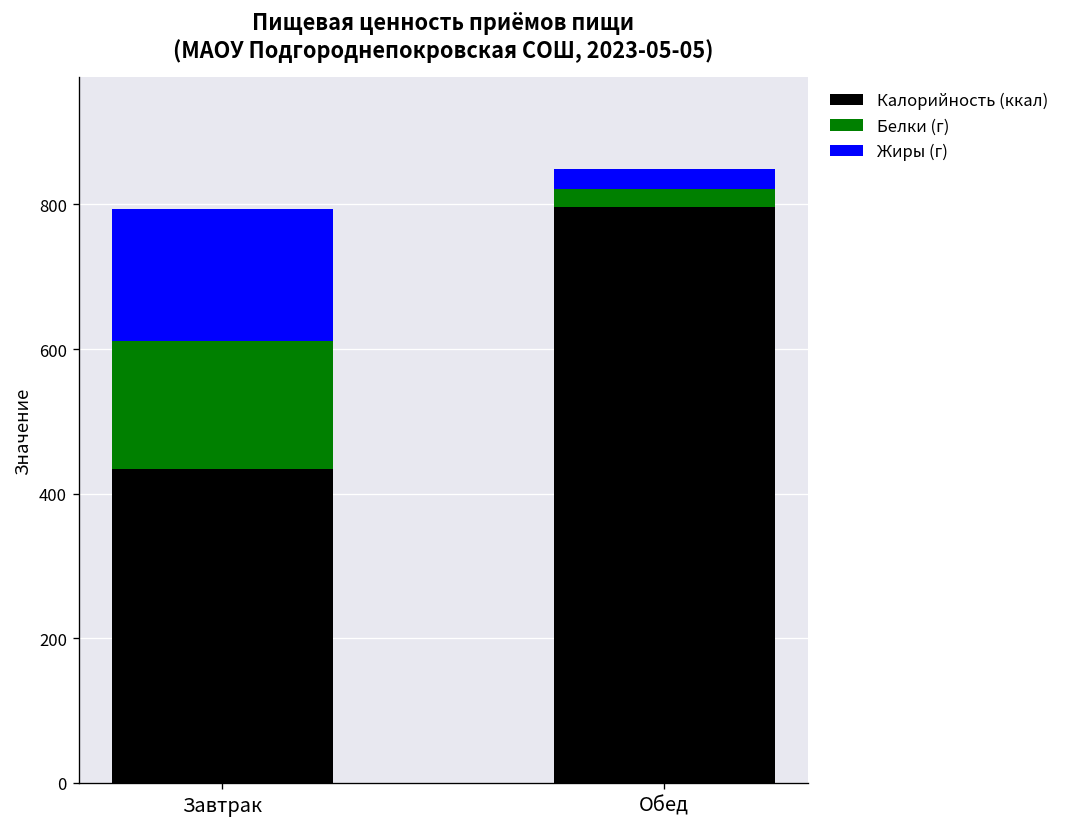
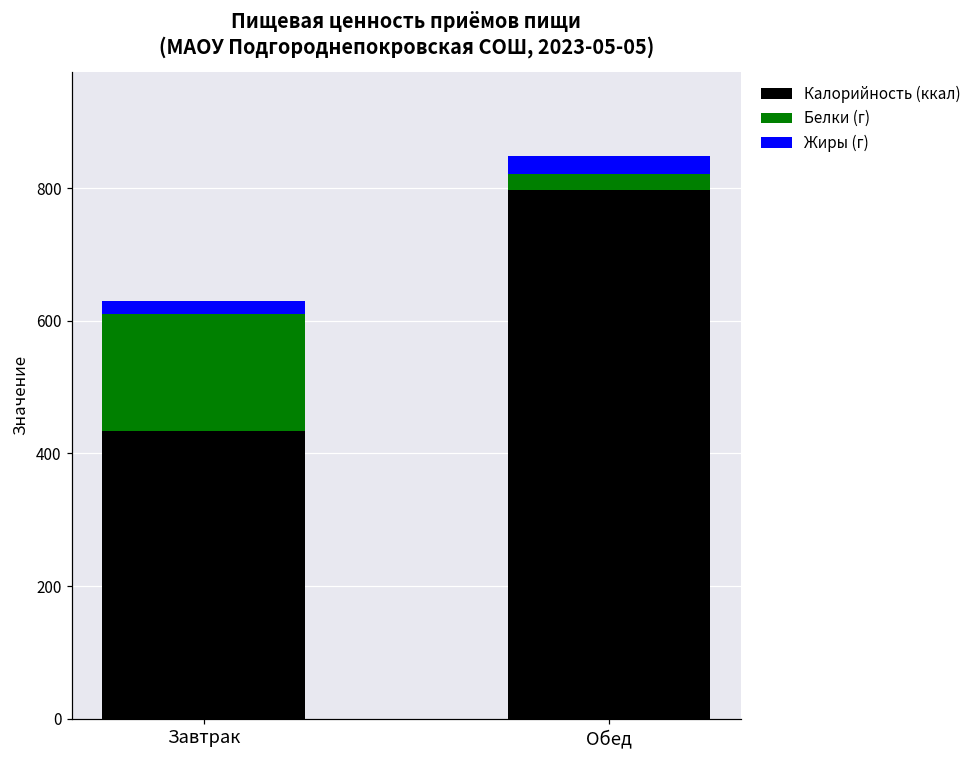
Жиры (г), Завтрак: 180 -> 20
